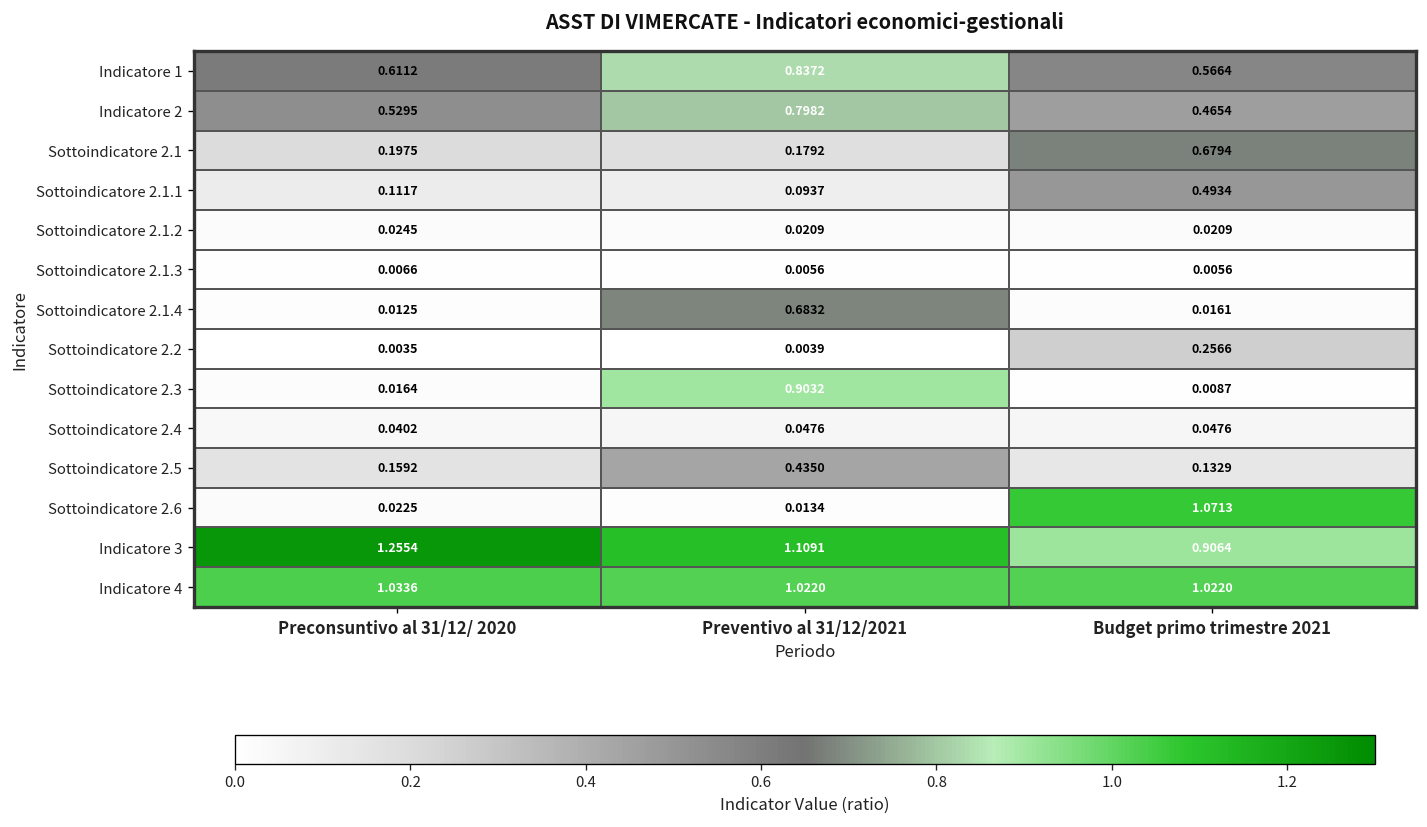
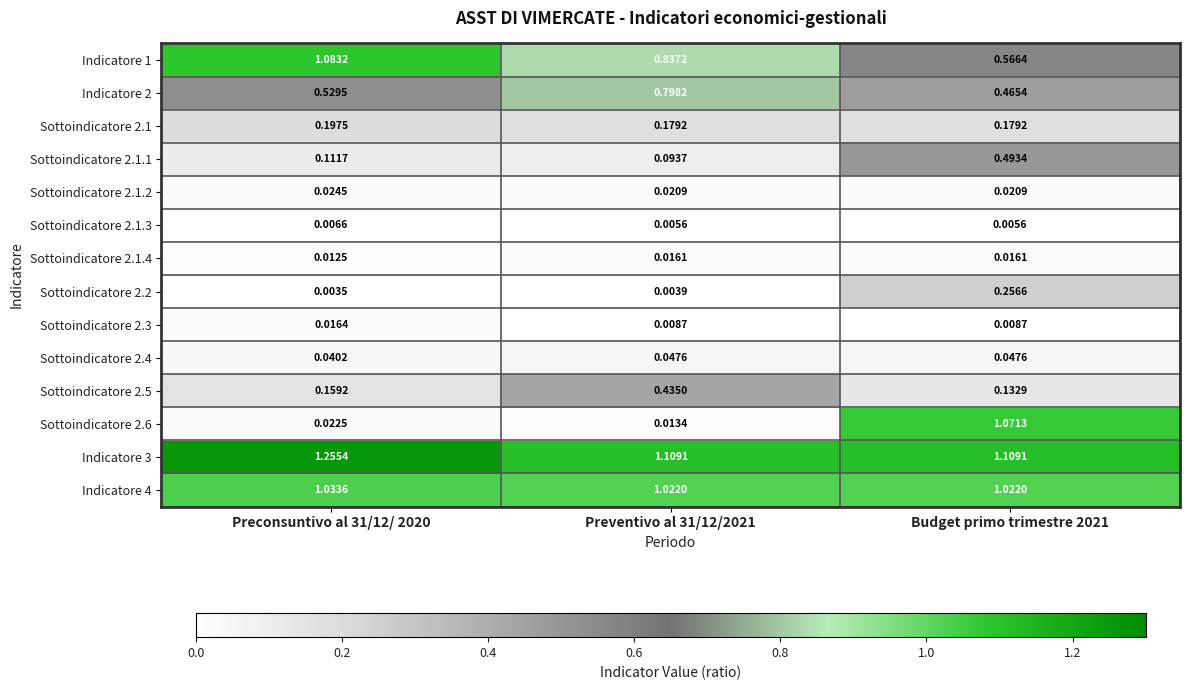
Indicatore 1, Preconsuntivo al 31/12/ 2020: 0.6112 -> 1.0832
Sottoindicatore 2.1, Budget primo trimestre 2021: 0.6794 -> 0.1792
Sottoindicatore 2.1.4, Preventivo al 31/12/2021: 0.6832 -> 0.0161
Sottoindicatore 2.3, Preventivo al 31/12/2021: 0.9032 -> 0.0087
Indicatore 3, Budget primo trimestre 2021: 0.9064 -> 1.1091
